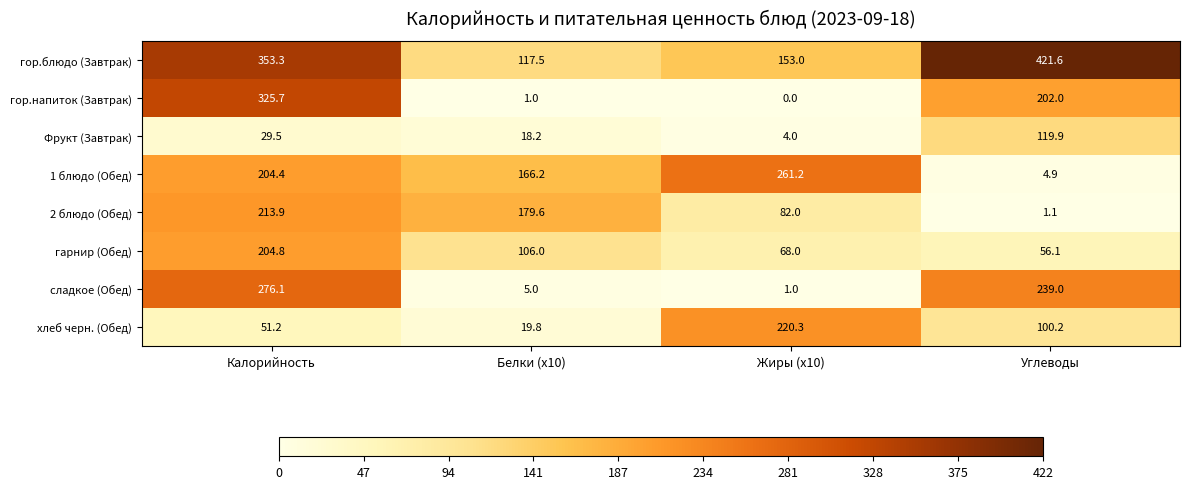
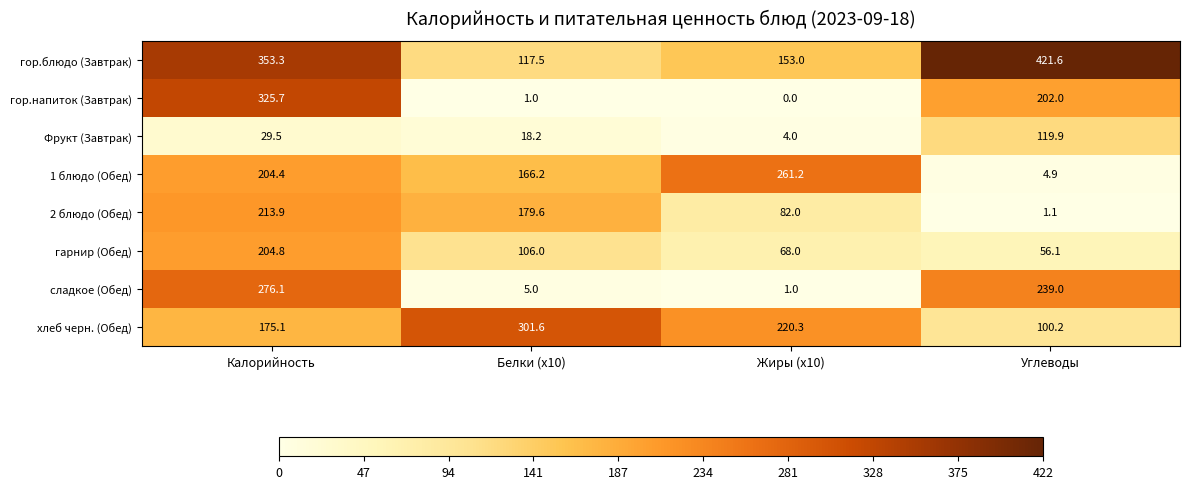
хлеб черн. (Обед), Калорийность: 51.2 -> 175.1
хлеб черн. (Обед), Белки (x10): 19.8 -> 301.6
